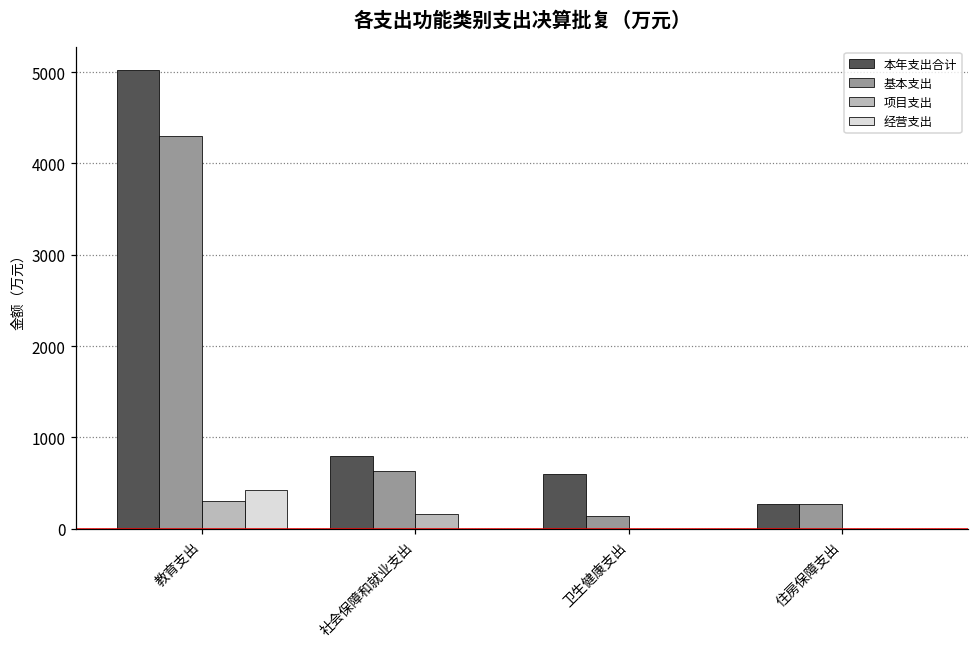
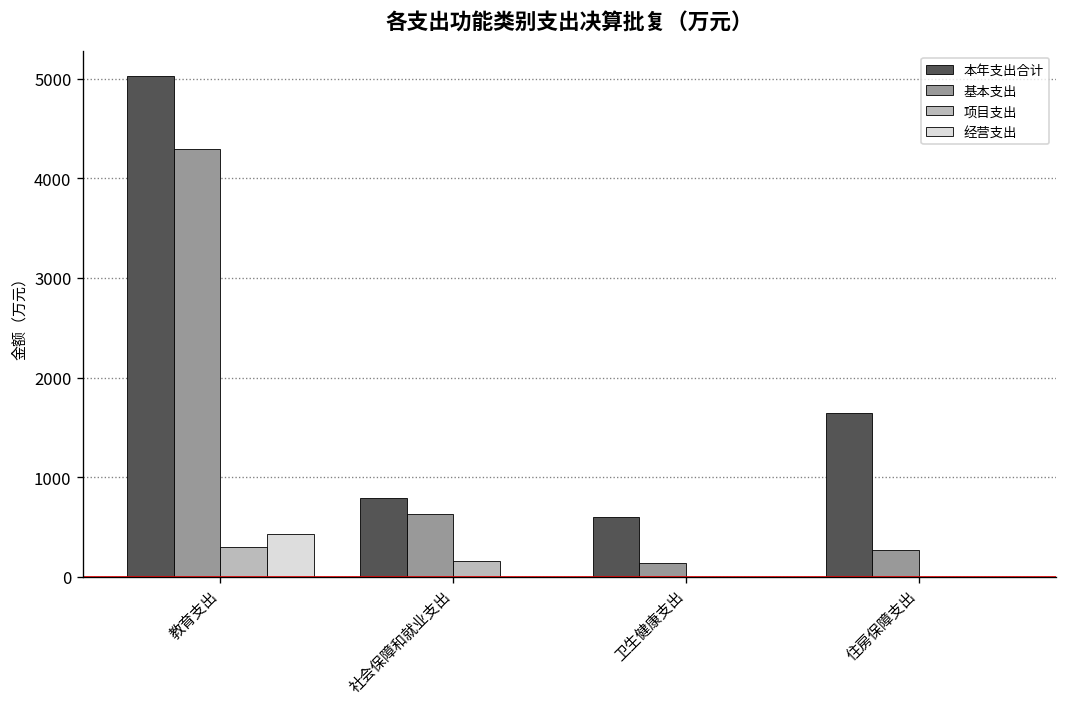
本年支出合计, 住房保障支出: 300 -> 1600
